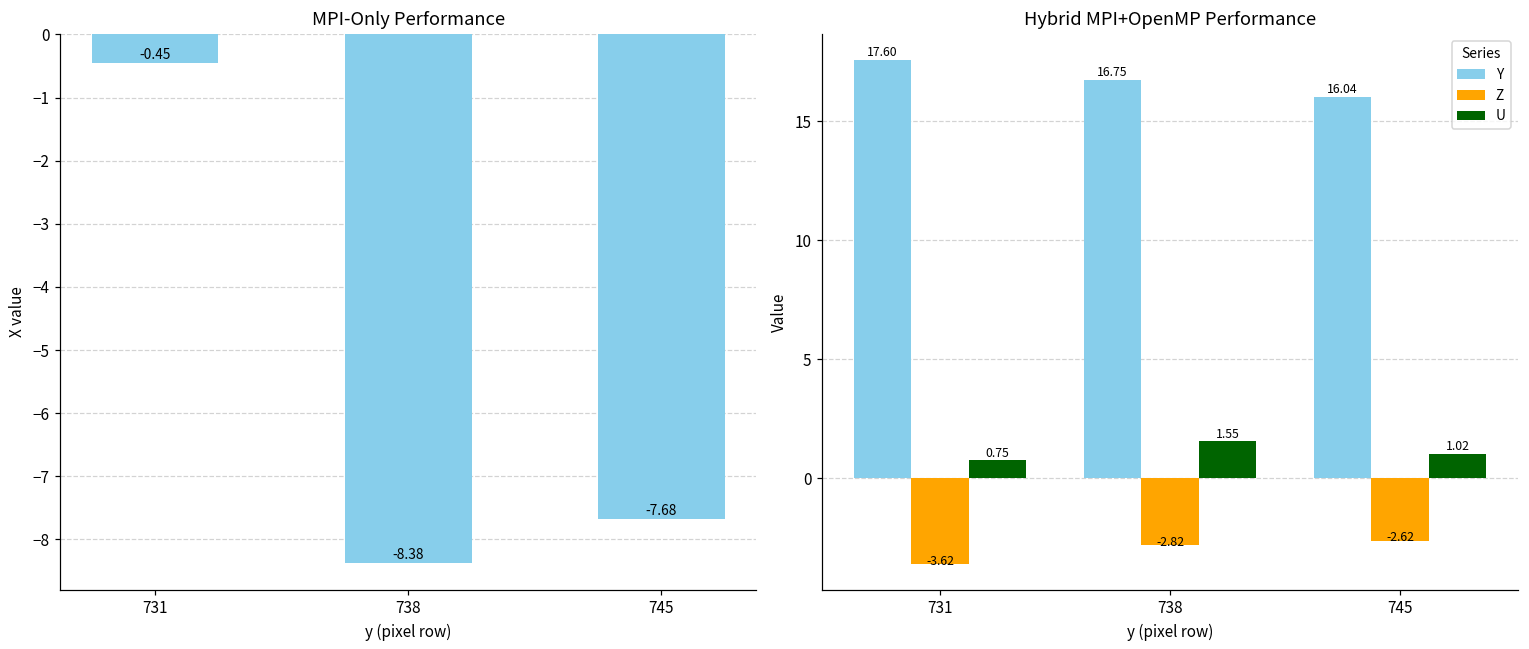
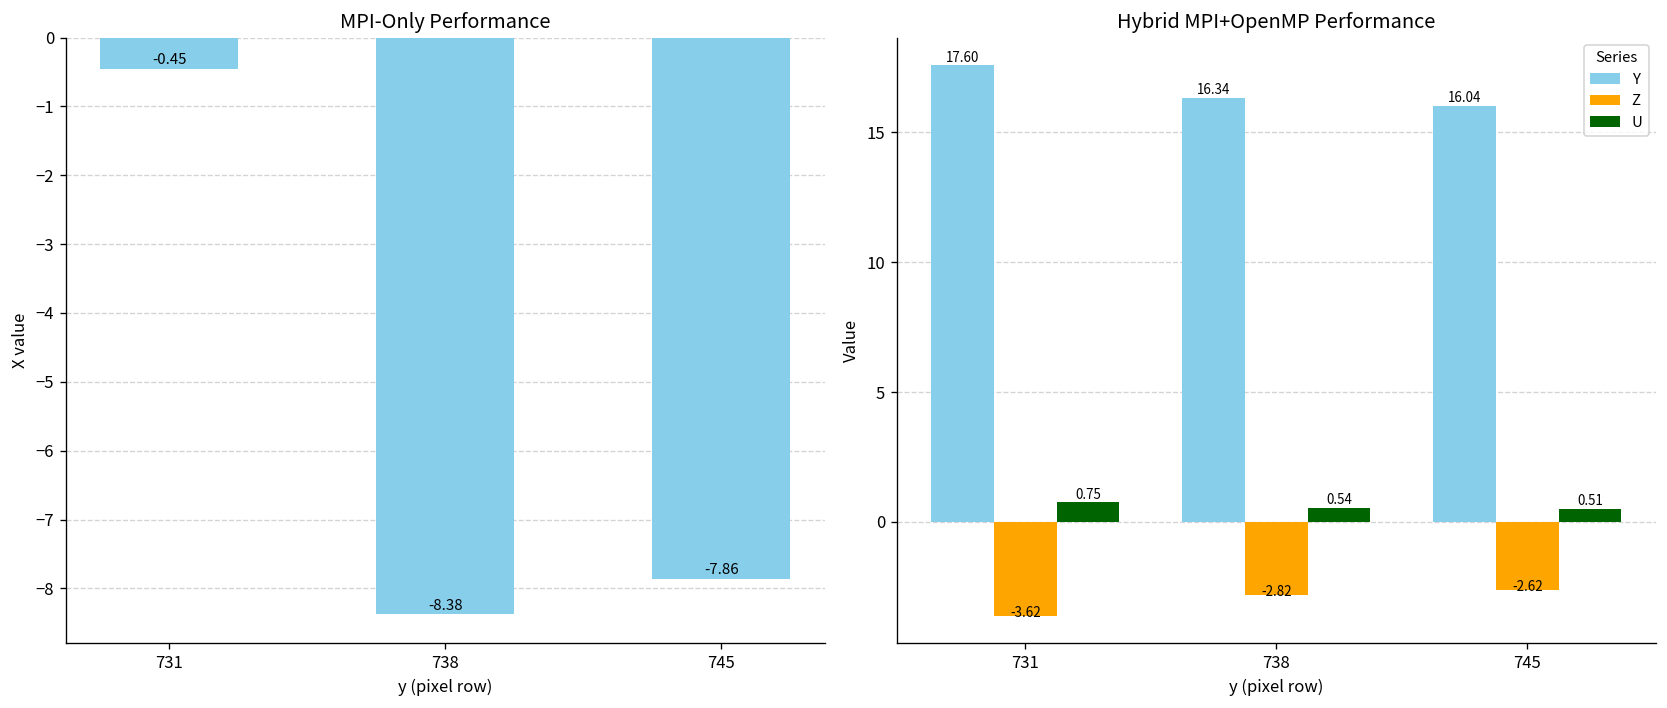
MPI-Only Performance, 745: -7.68 -> -7.86
Hybrid MPI+OpenMP Performance, Y, 738: 16.75 -> 16.34
Hybrid MPI+OpenMP Performance, U, 738: 1.55 -> 0.54
Hybrid MPI+OpenMP Performance, U, 745: 1.02 -> 0.51
